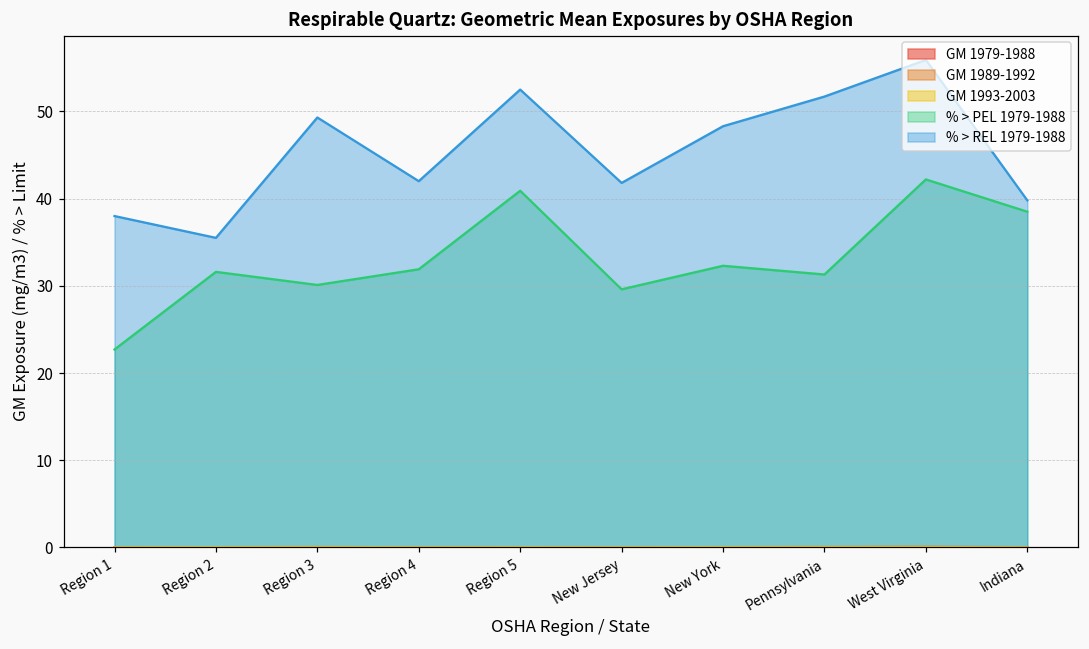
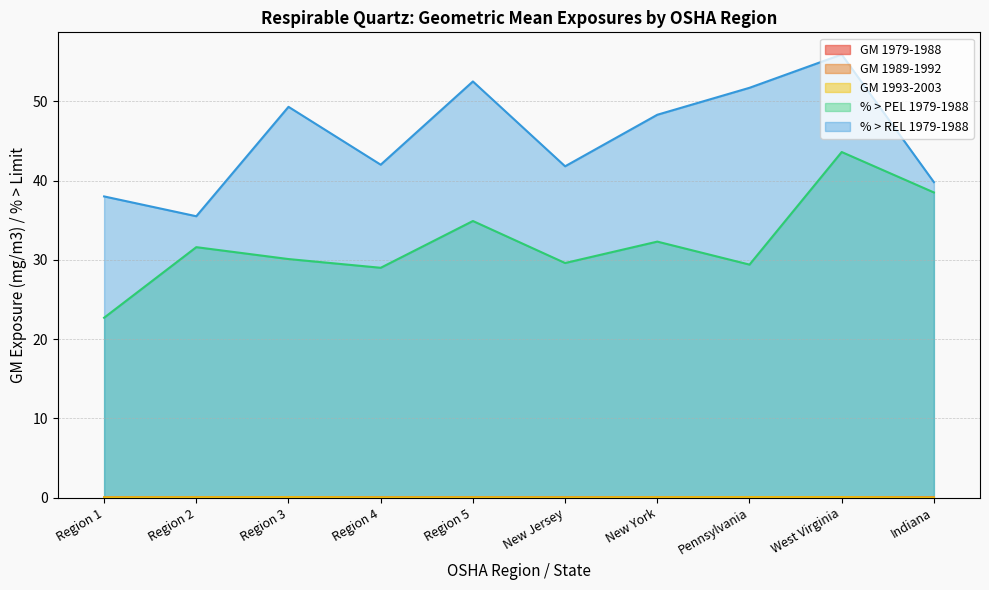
% > PEL 1979-1988, Region 4: 32 -> 29
% > PEL 1979-1988, Region 5: 41 -> 35
% > PEL 1979-1988, Pennsylvania: 31 -> 29
% > PEL 1979-1988, West Virginia: 42 -> 44
